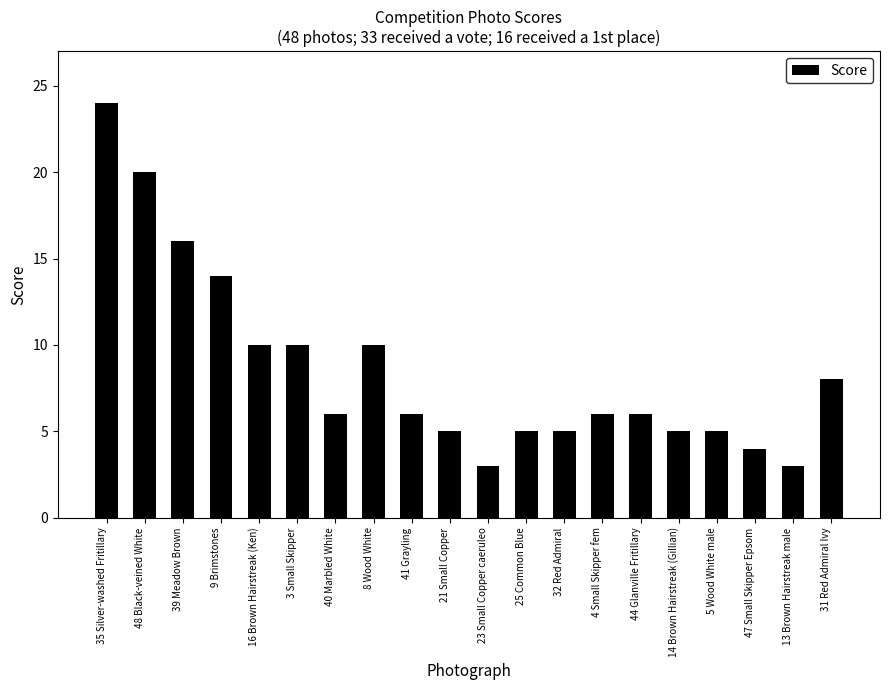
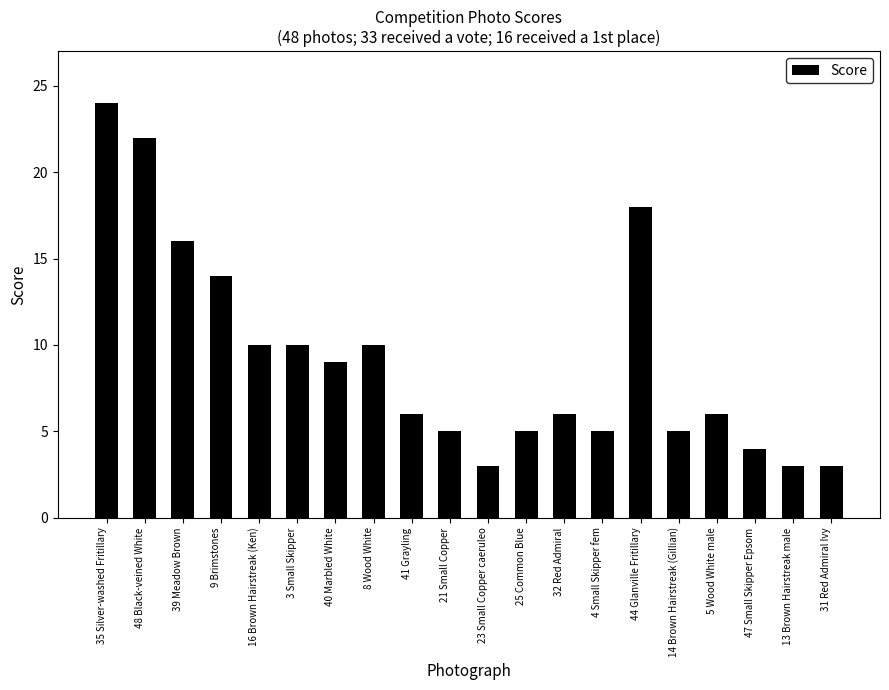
48 Black-veined White: 20 -> 22
40 Marbled White: 6 -> 9
32 Red Admiral: 5 -> 6
4 Small Skipper fem: 6 -> 5
44 Glanville Fritillary: 6 -> 18
5 Wood White male: 5 -> 6
31 Red Admiral Ivy: 8 -> 3
